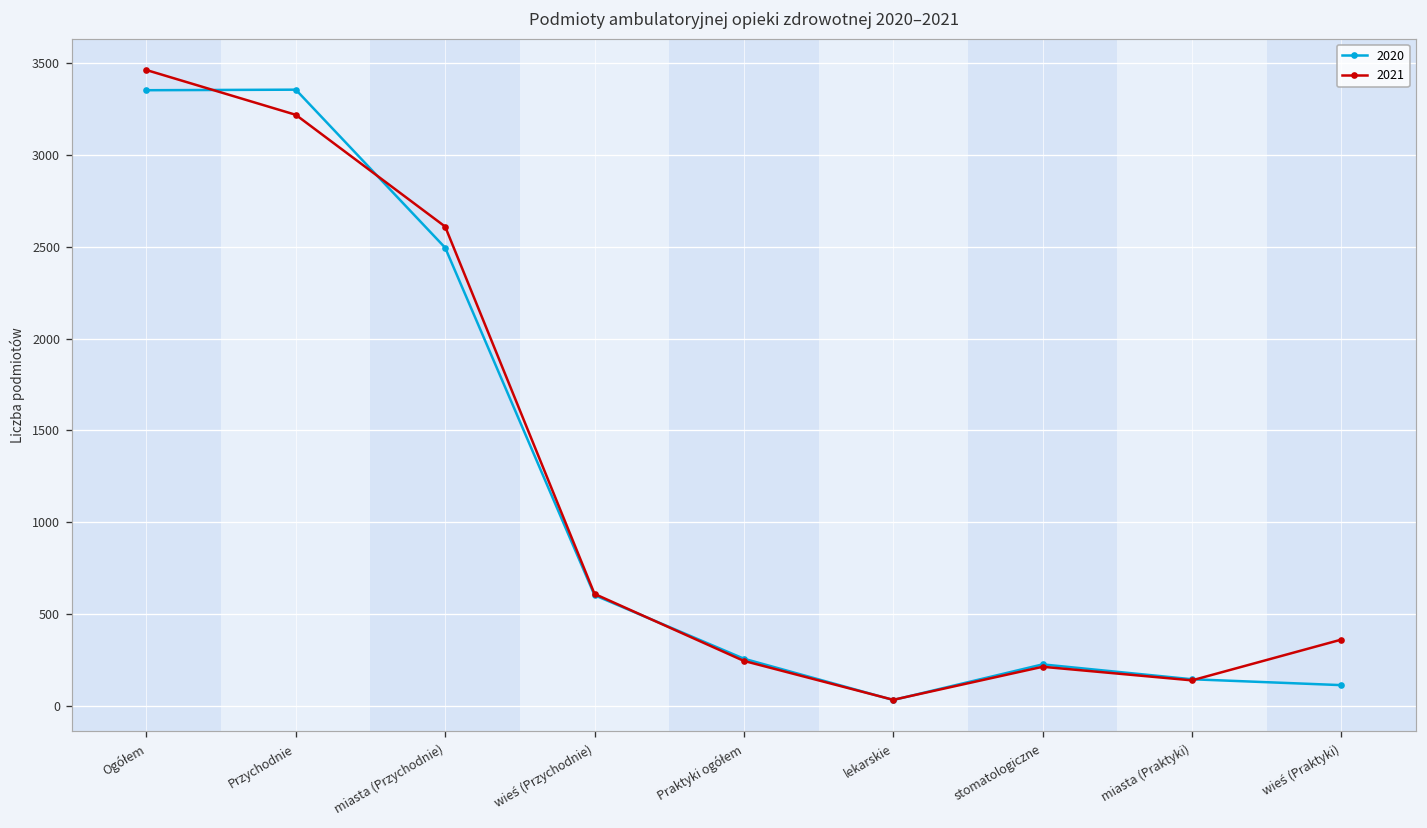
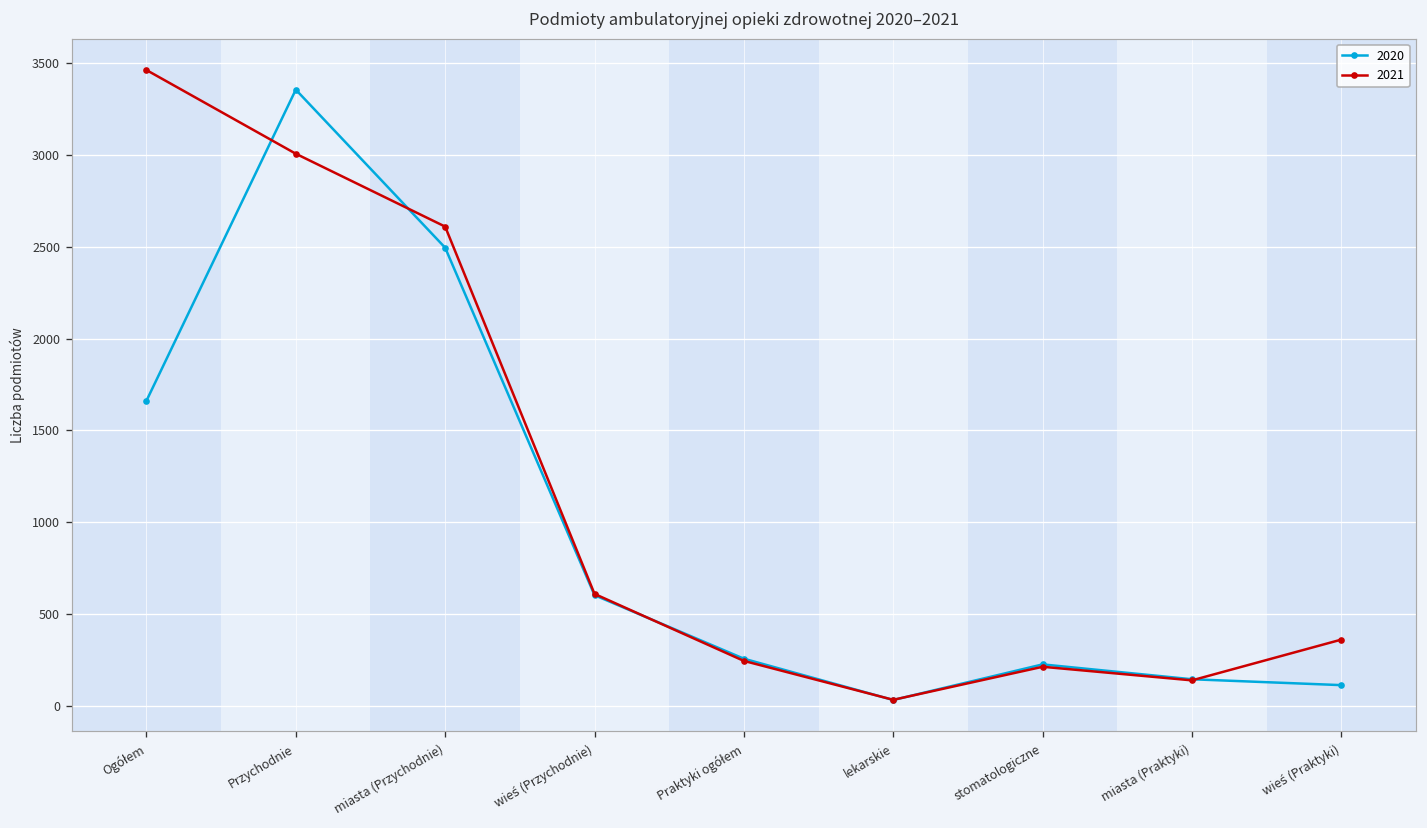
2020, Ogółem: 3350 -> 1660
2021, Przychodnie: 3220 -> 3010
